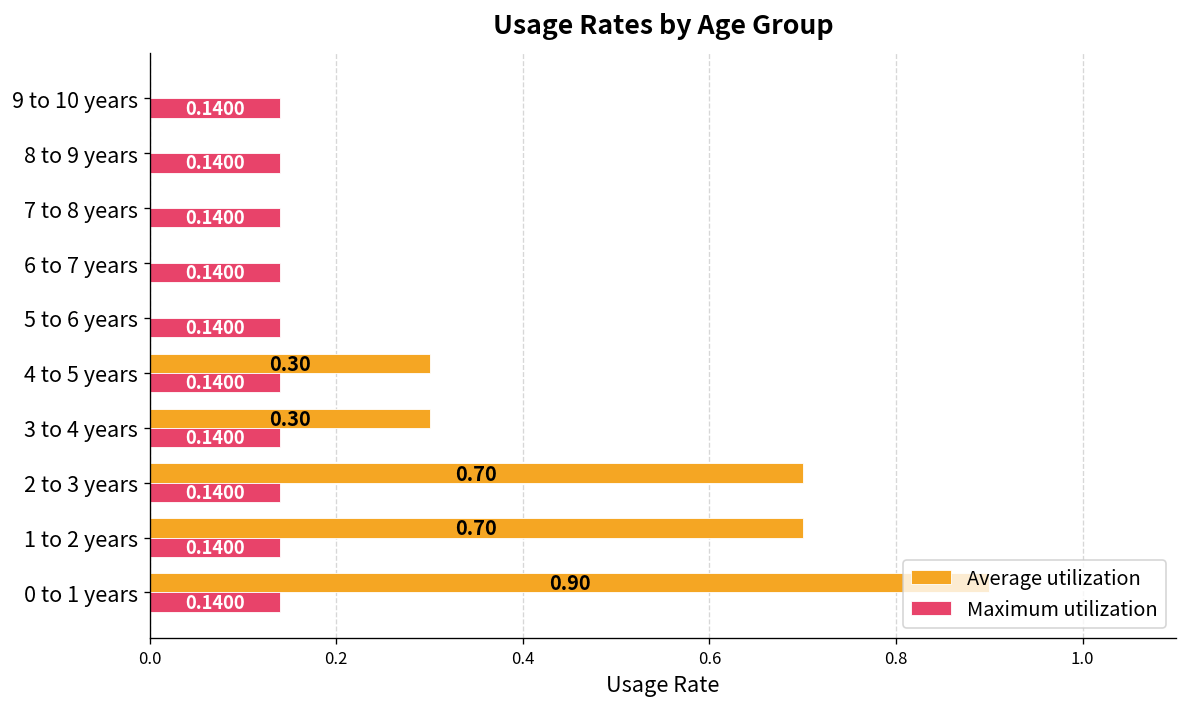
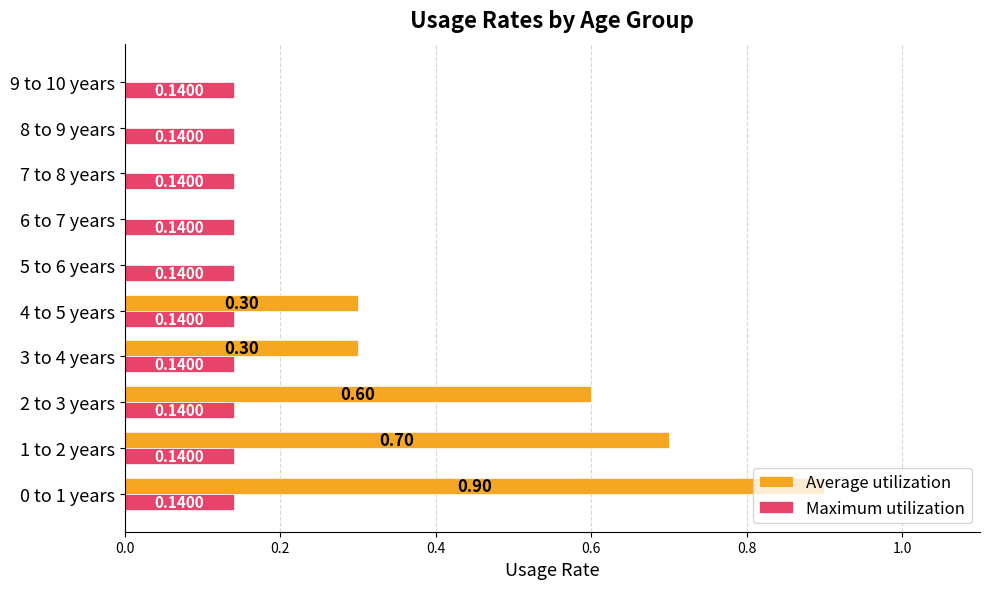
Average utilization, 2 to 3 years: 0.70 -> 0.60
